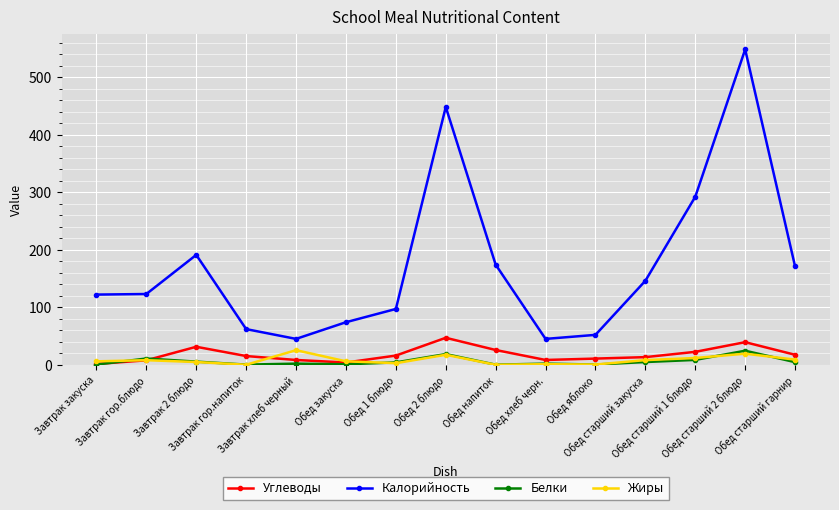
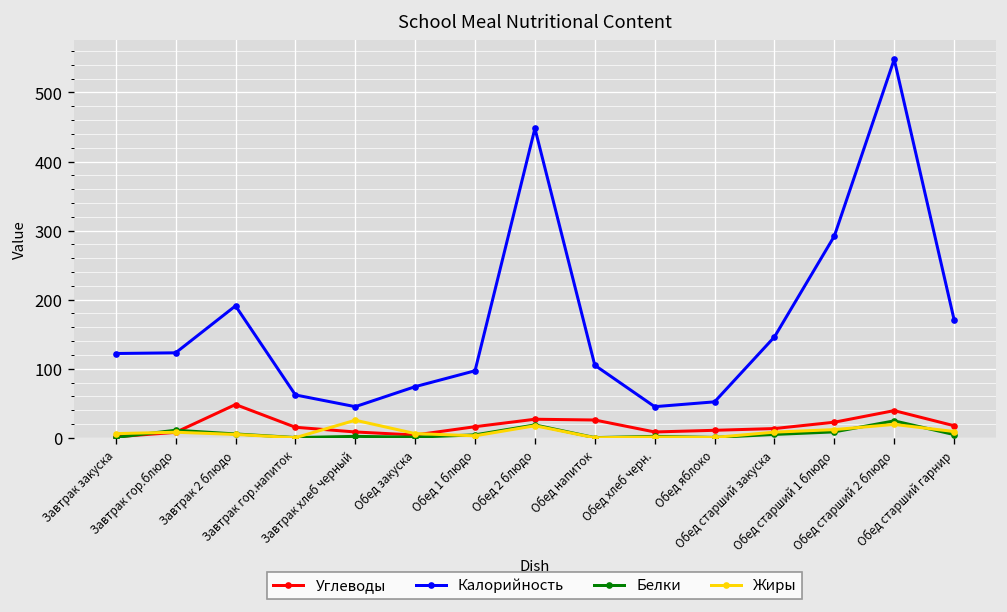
Углеводы, Завтрак 2 блюдо: 30 -> 50
Углеводы, Обед 2 блюдо: 50 -> 30
Калорийность, Обед напиток: 170 -> 110
